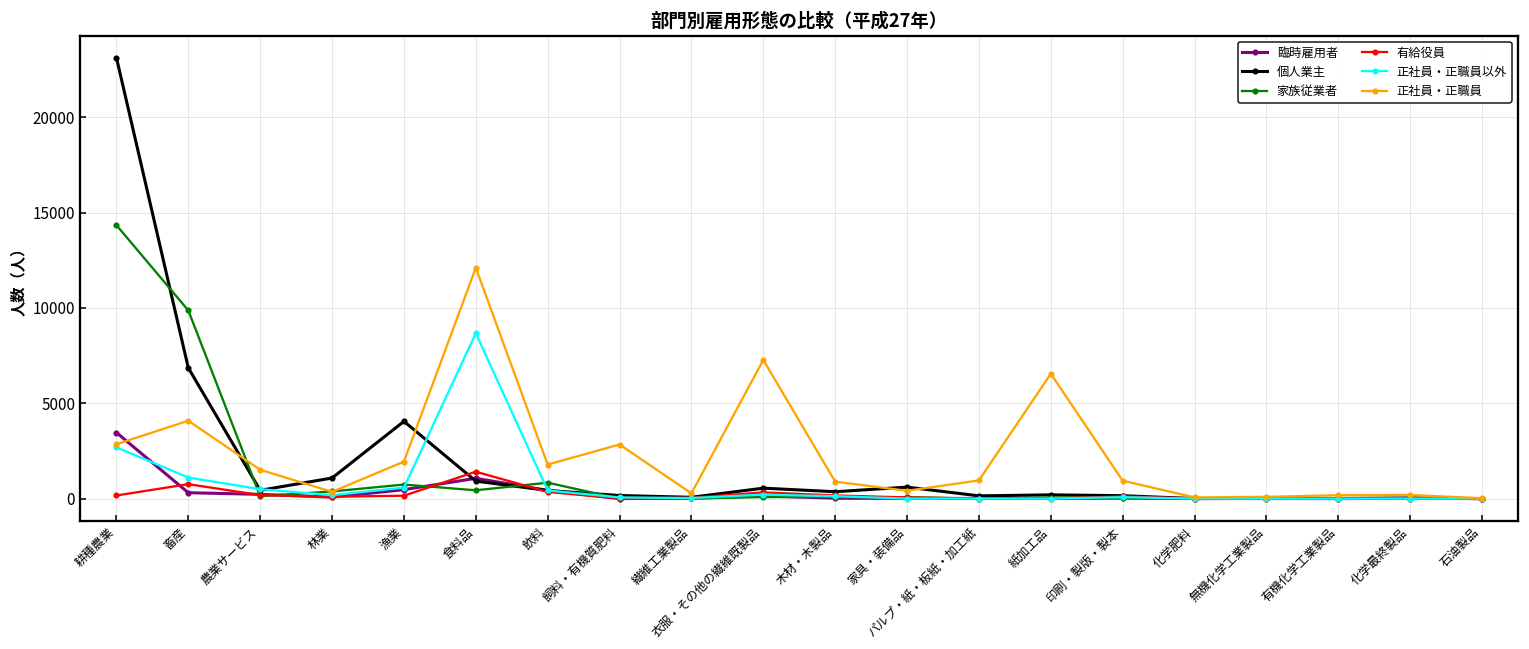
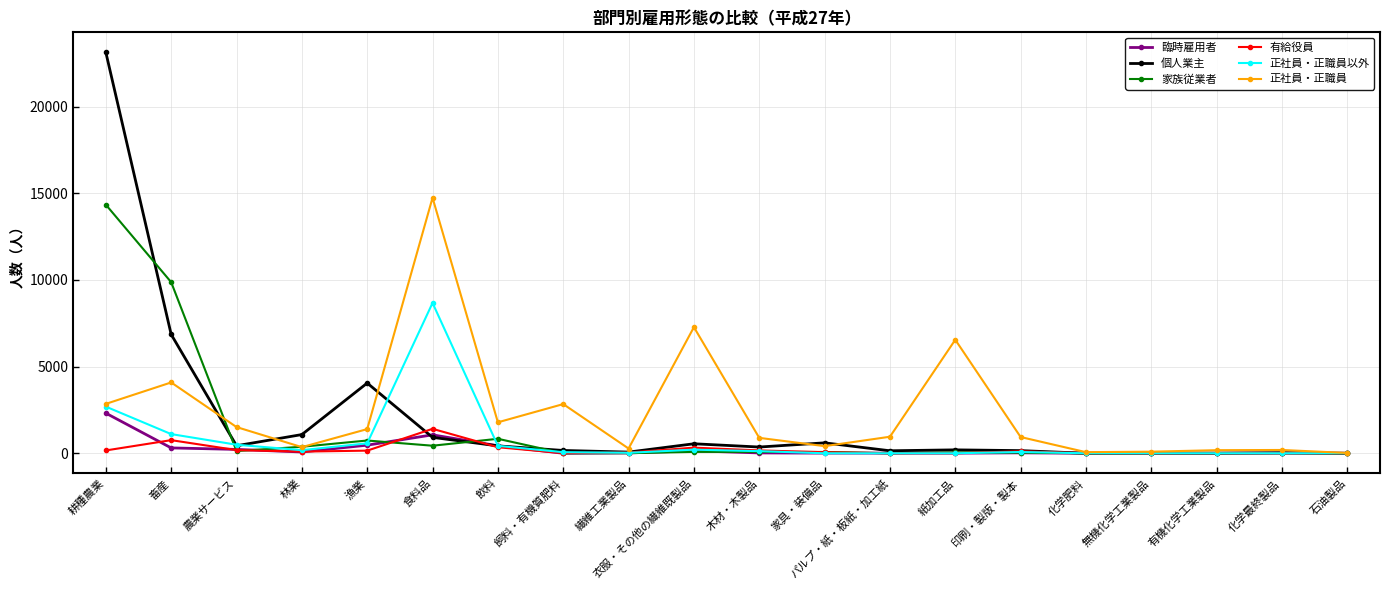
臨時雇用者, 耕種農業: 3500 -> 2300
正社員・正職員, 漁業: 1900 -> 1400
正社員・正職員, 食料品: 12100 -> 14700
